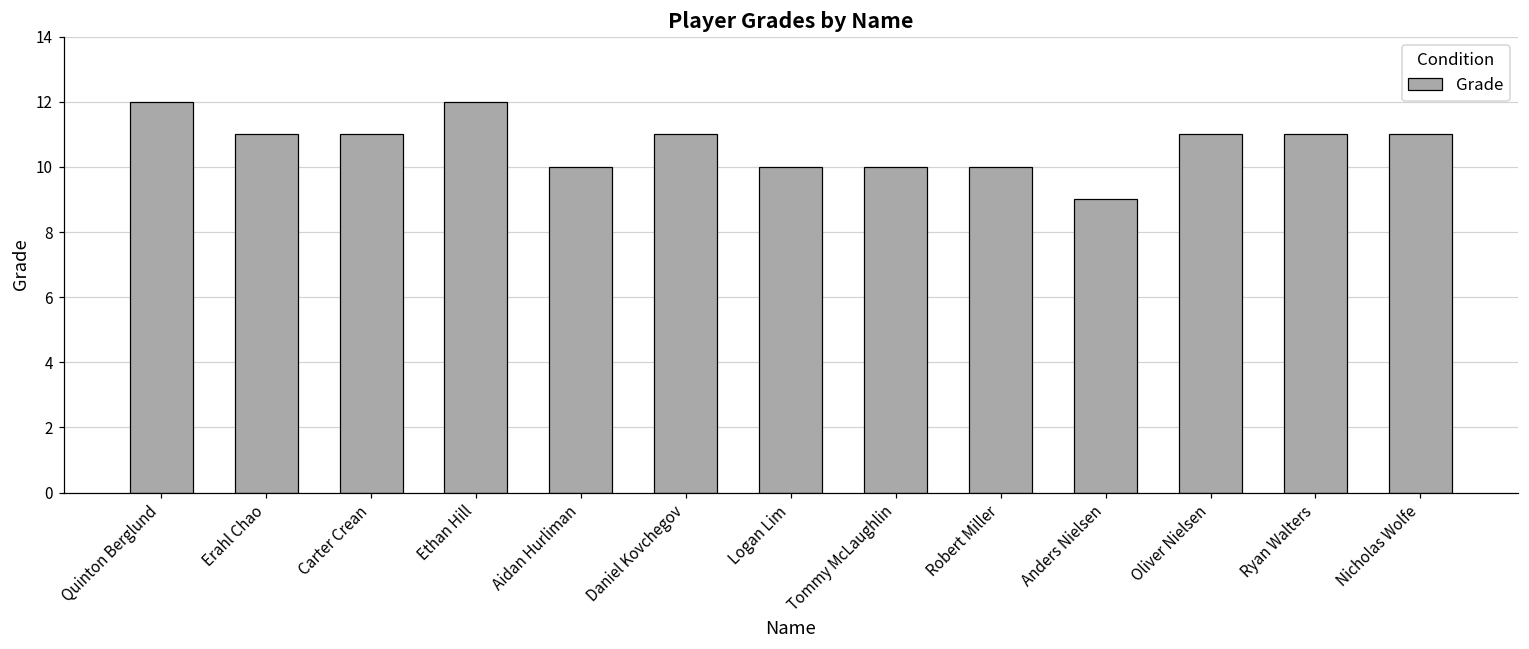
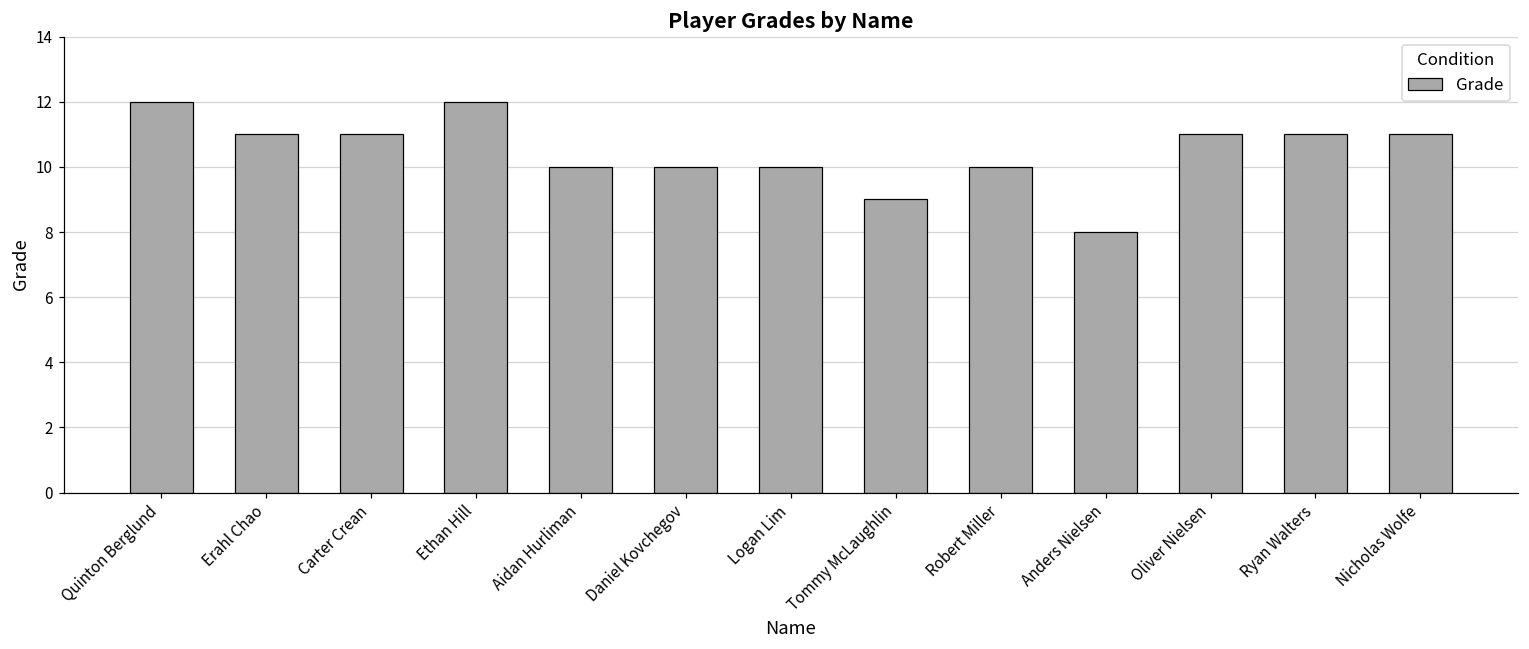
Daniel Kovchegov: 11 -> 10
Tommy McLaughlin: 10 -> 9
Anders Nielsen: 9 -> 8
